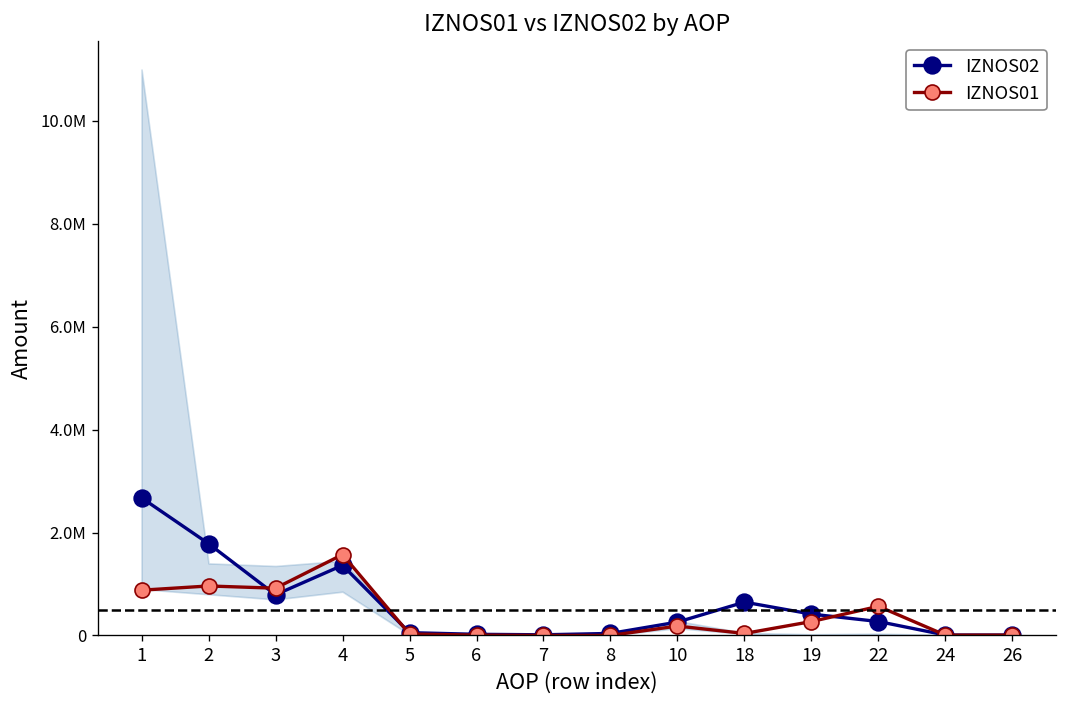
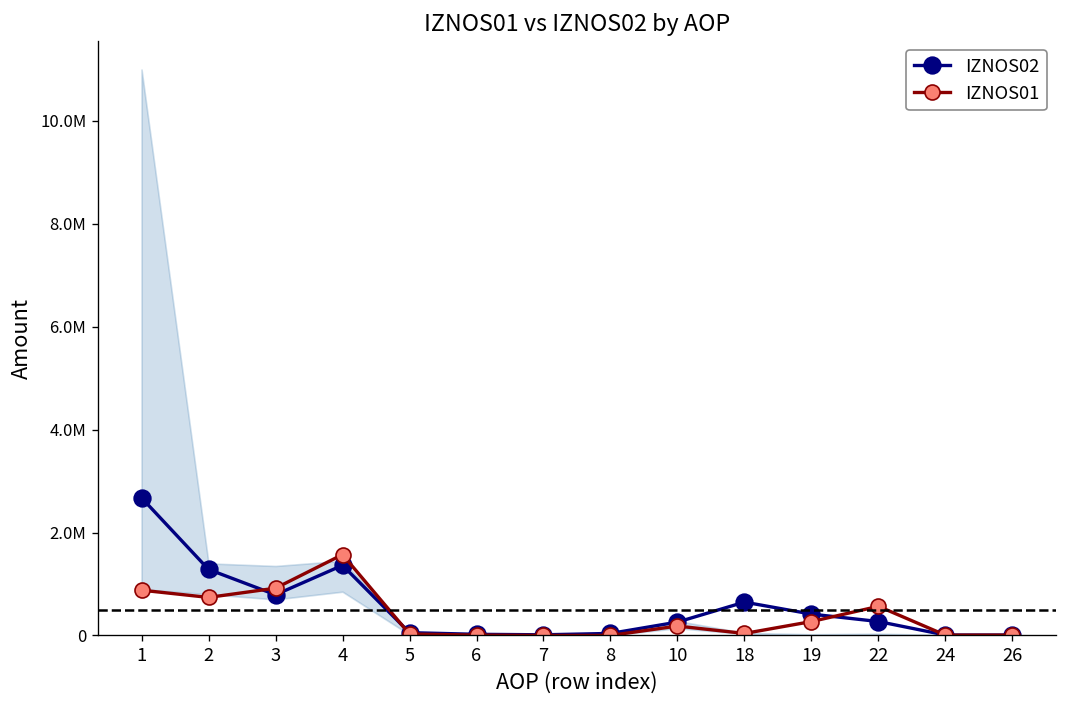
IZNOS02, 2: 1800000 -> 1300000
IZNOS01, 2: 1000000 -> 700000
